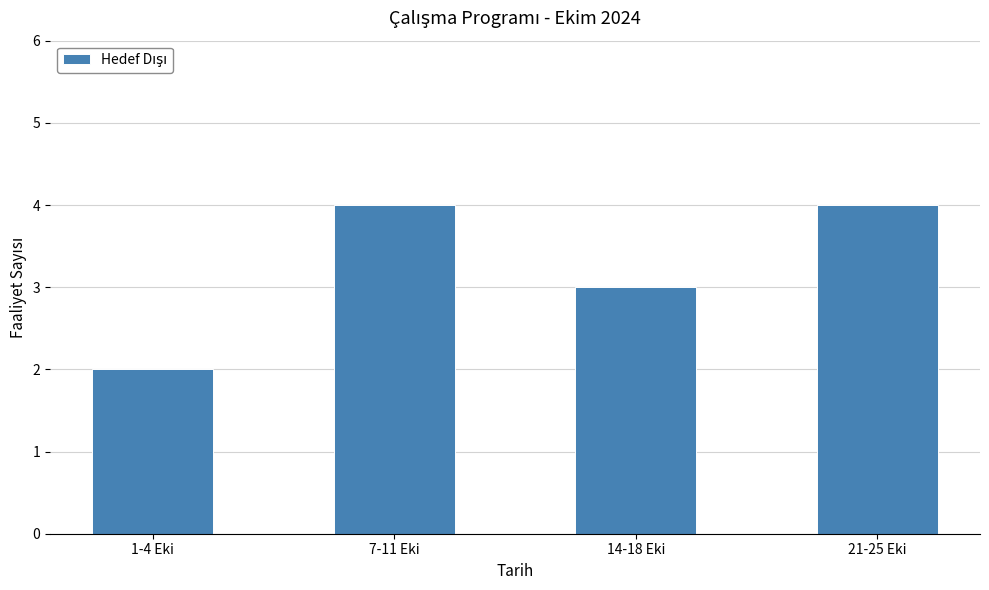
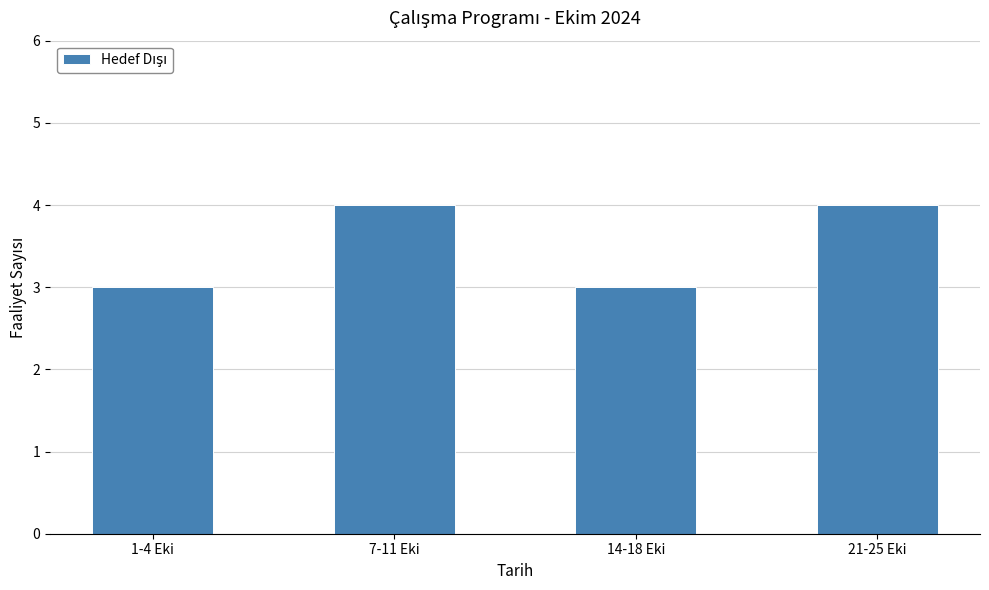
1-4 Eki: 2 -> 3
